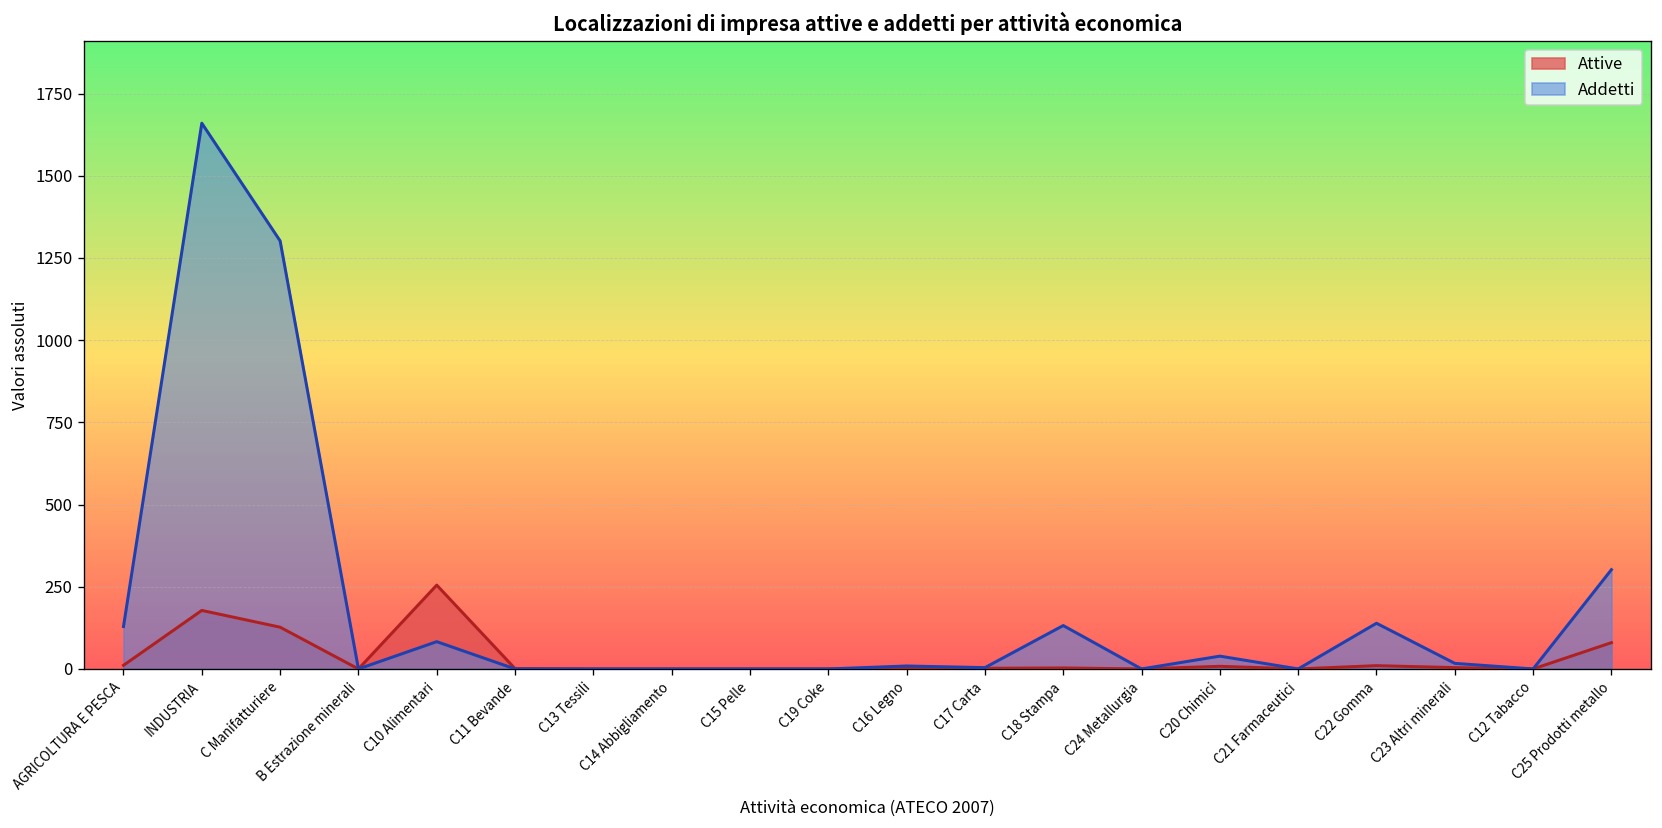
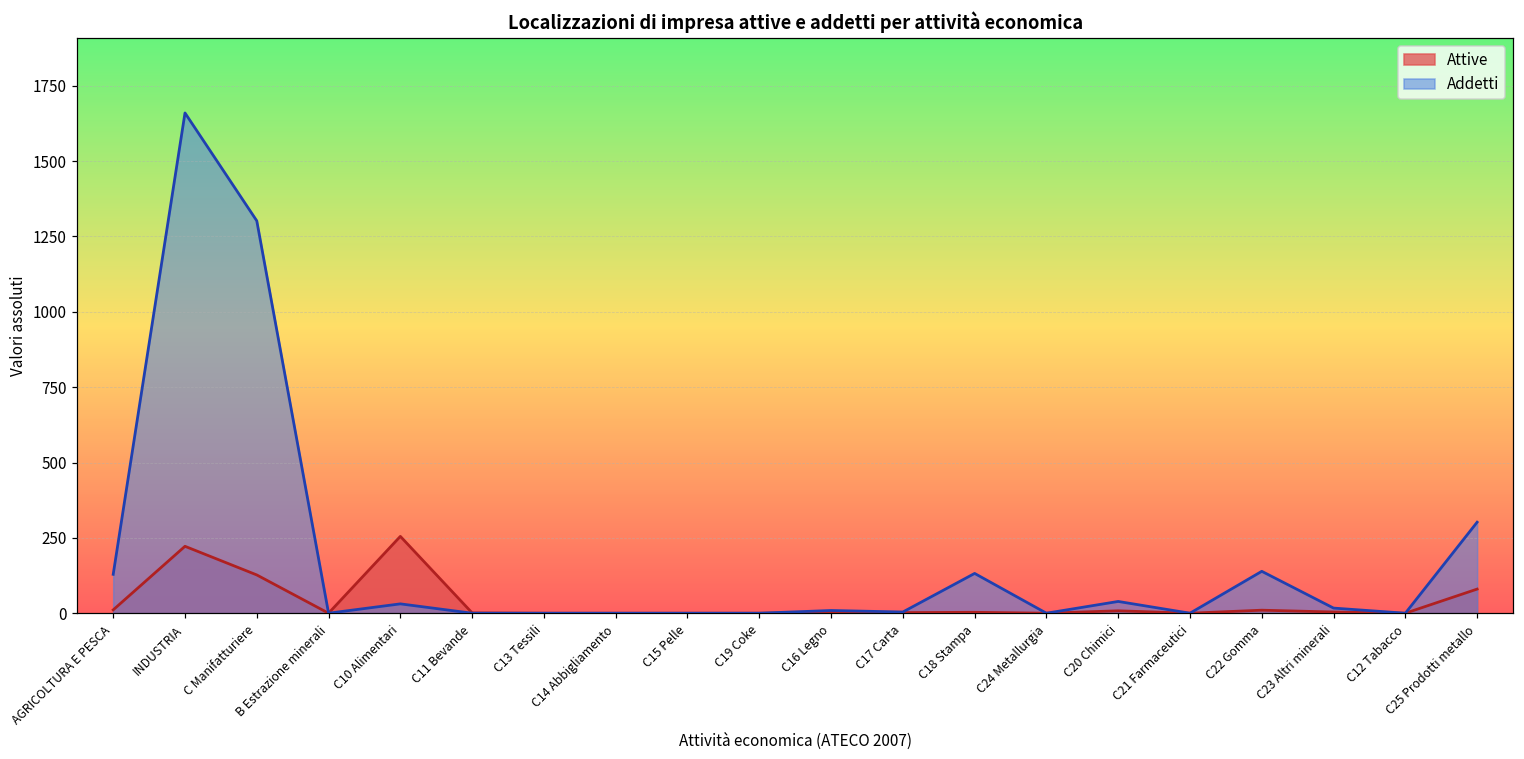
Attive, INDUSTRIA: 180 -> 220
Addetti, C10 Alimentari: 80 -> 30
